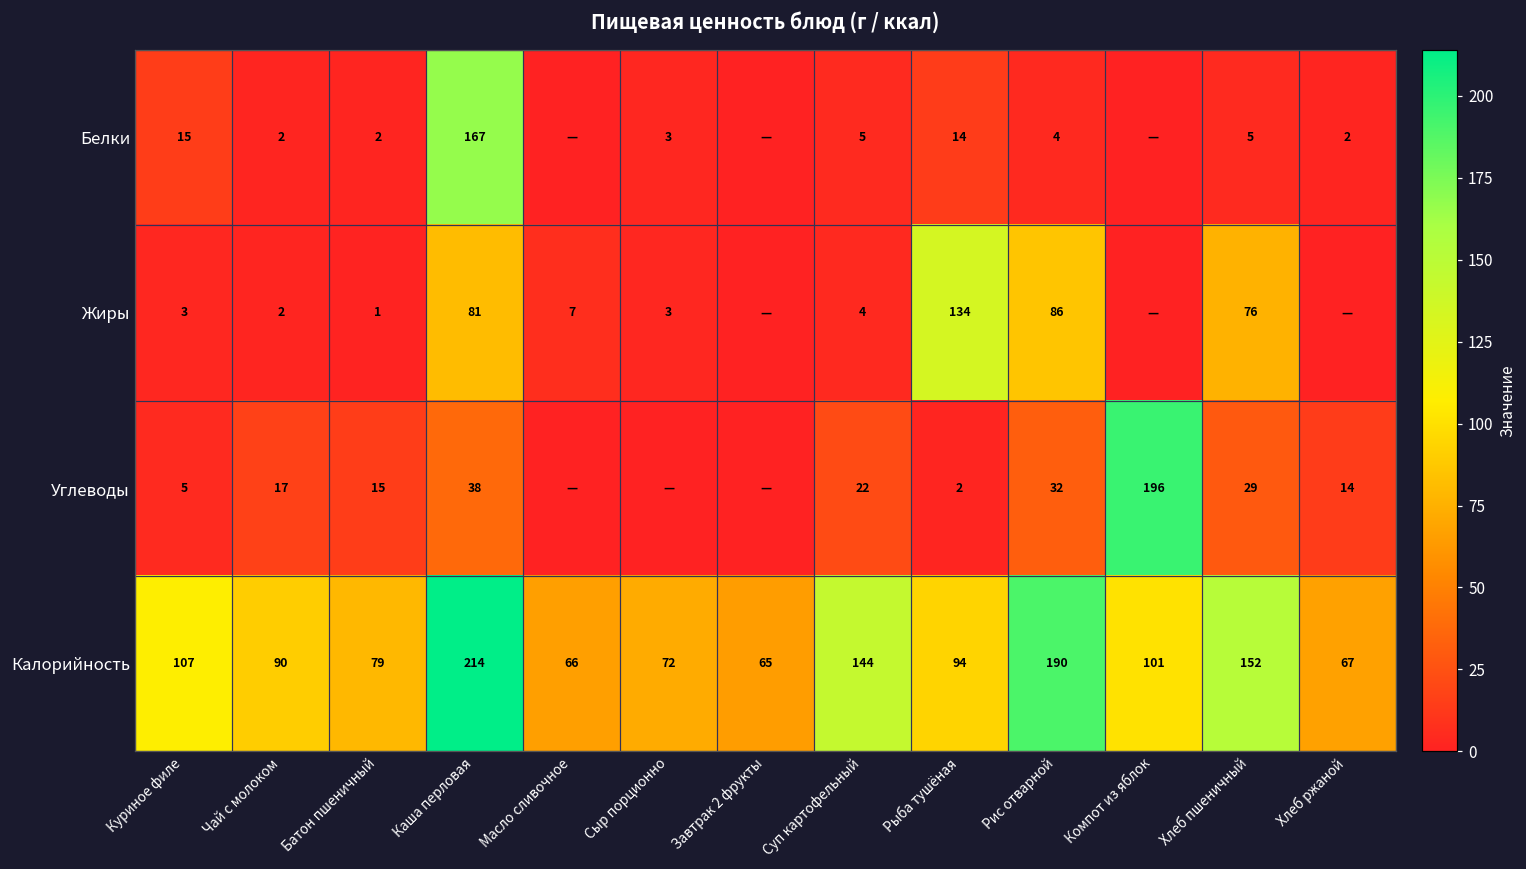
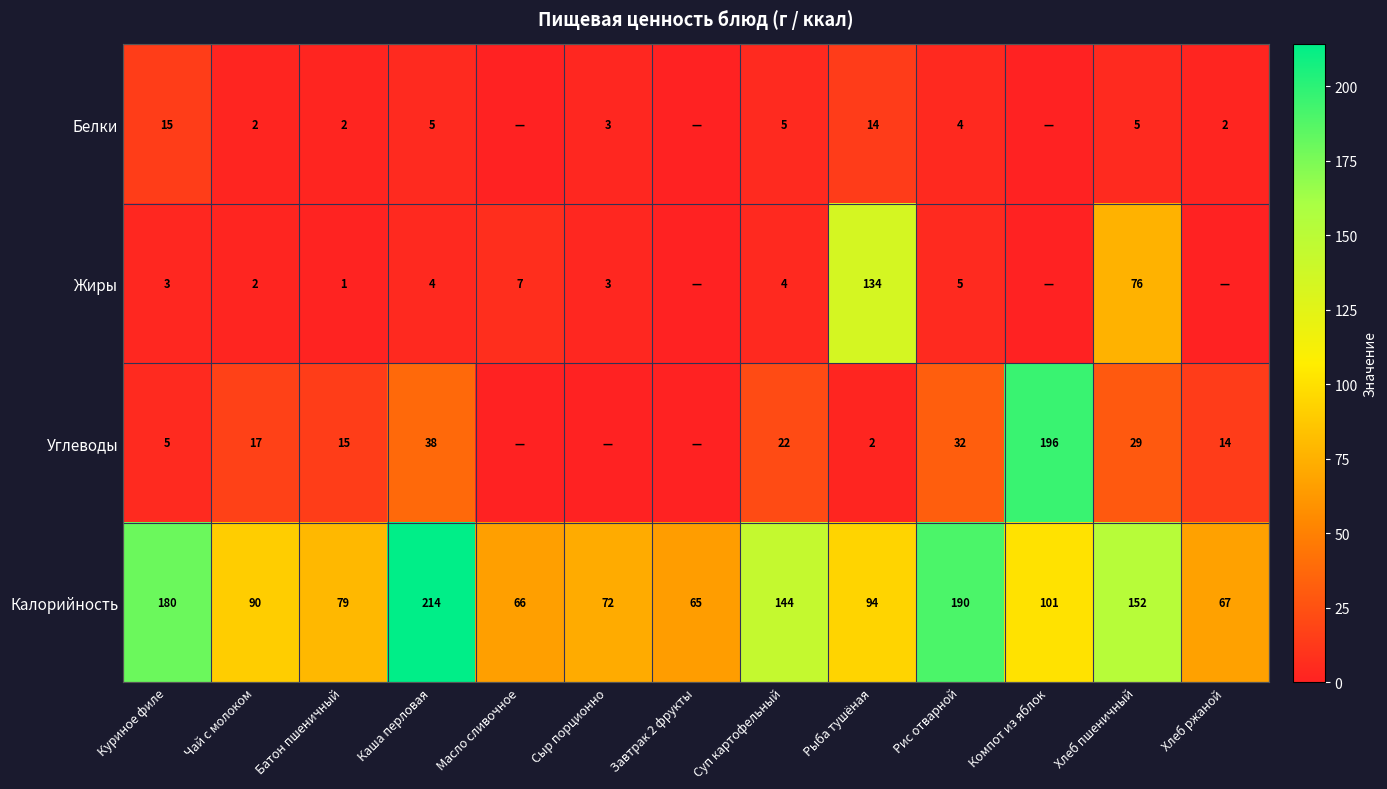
Белки, Каша перловая: 167 -> 5
Жиры, Каша перловая: 81 -> 4
Жиры, Рис отварной: 86 -> 5
Калорийность, Куриное филе: 107 -> 180
